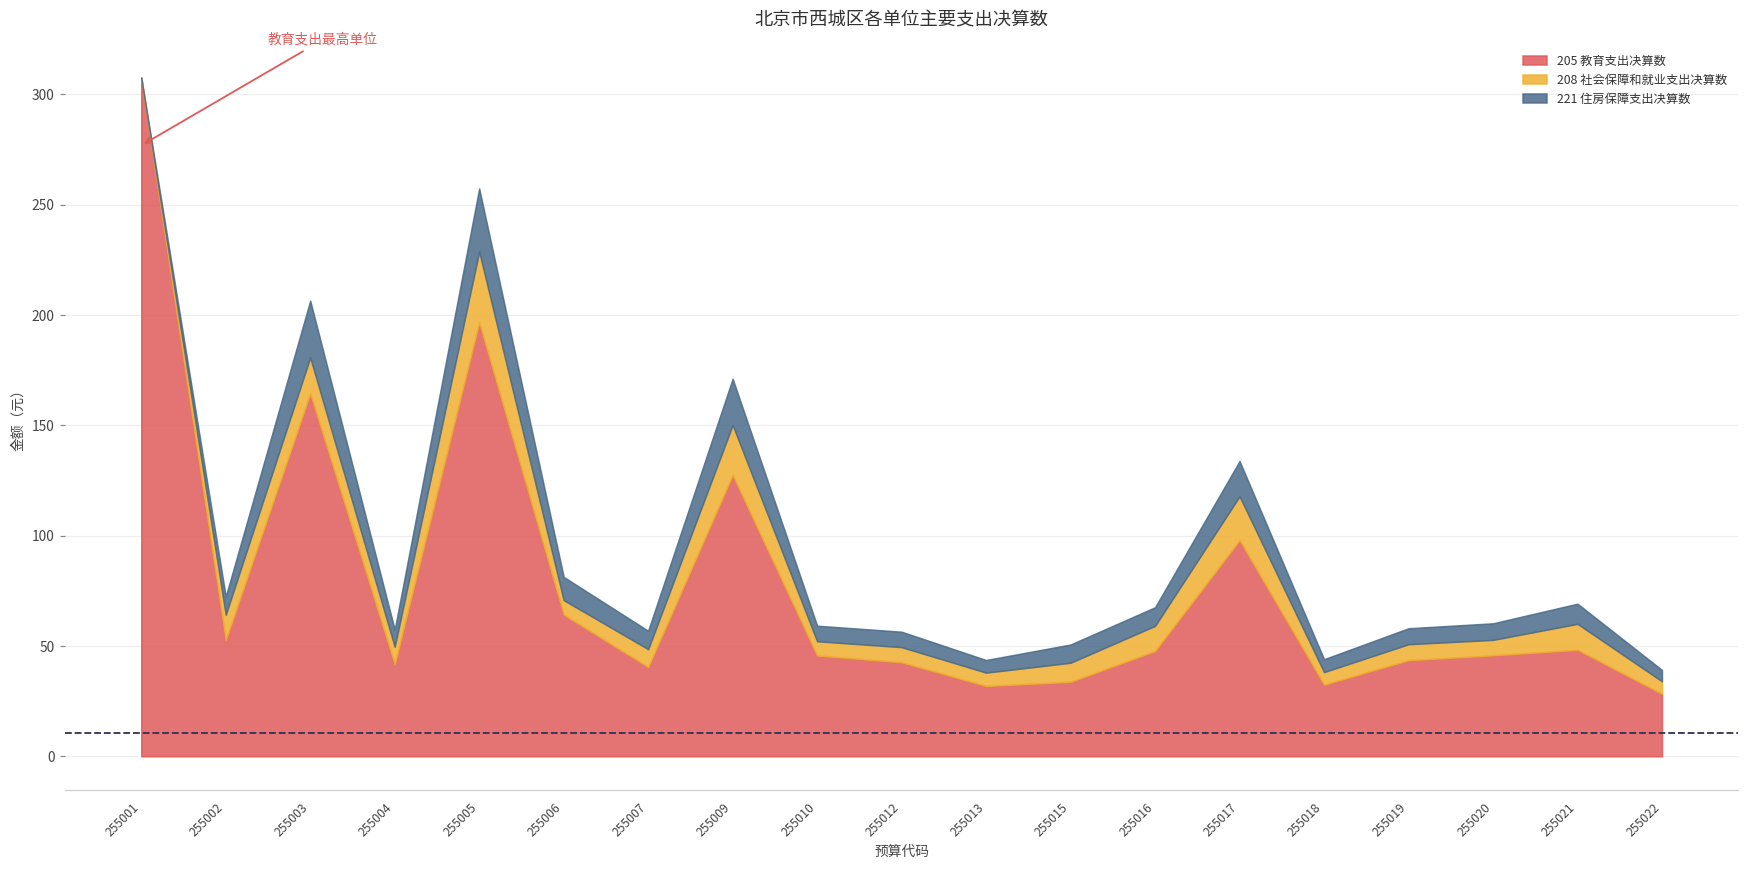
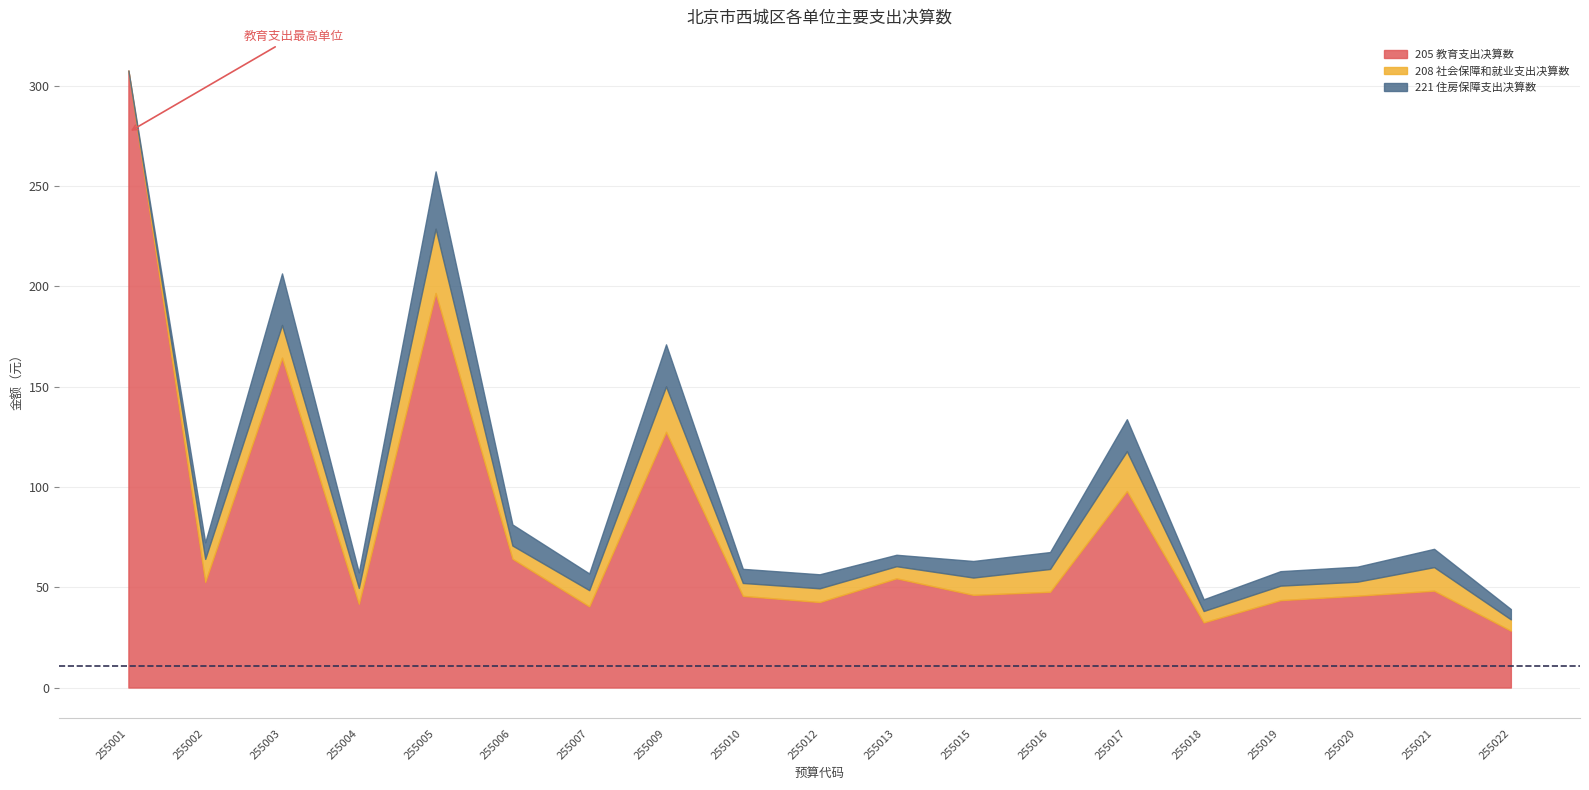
205 教育支出决算数, 255013: 32 -> 54
205 教育支出决算数, 255015: 34 -> 46
